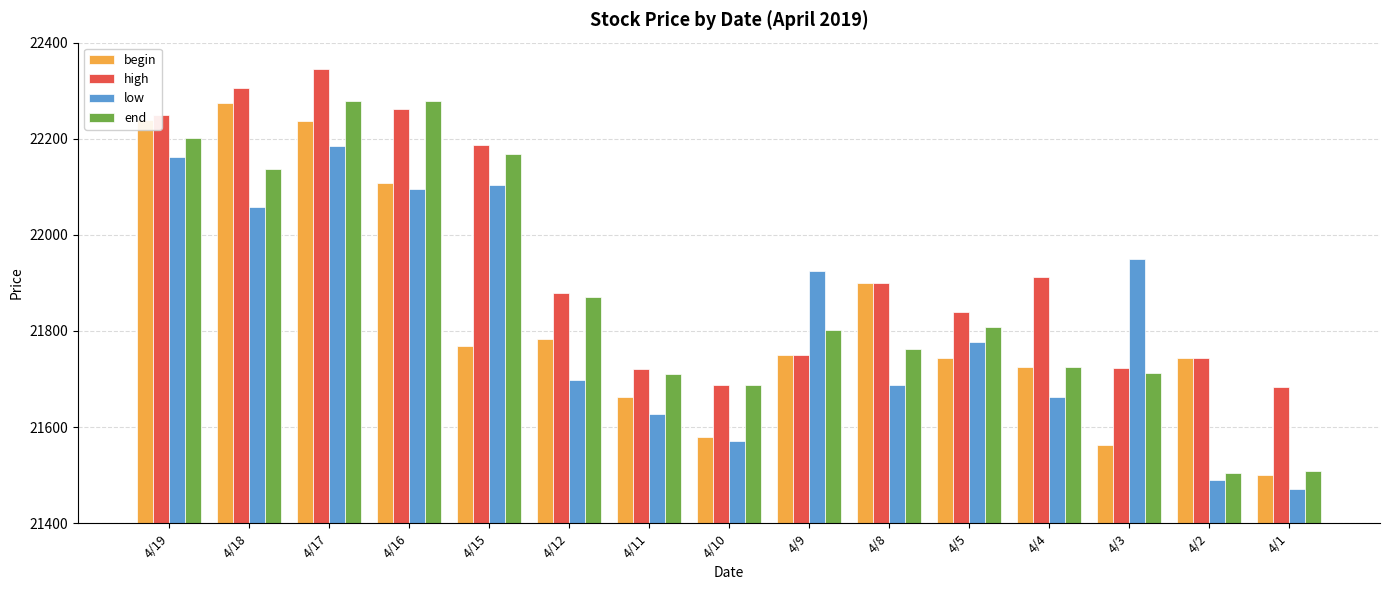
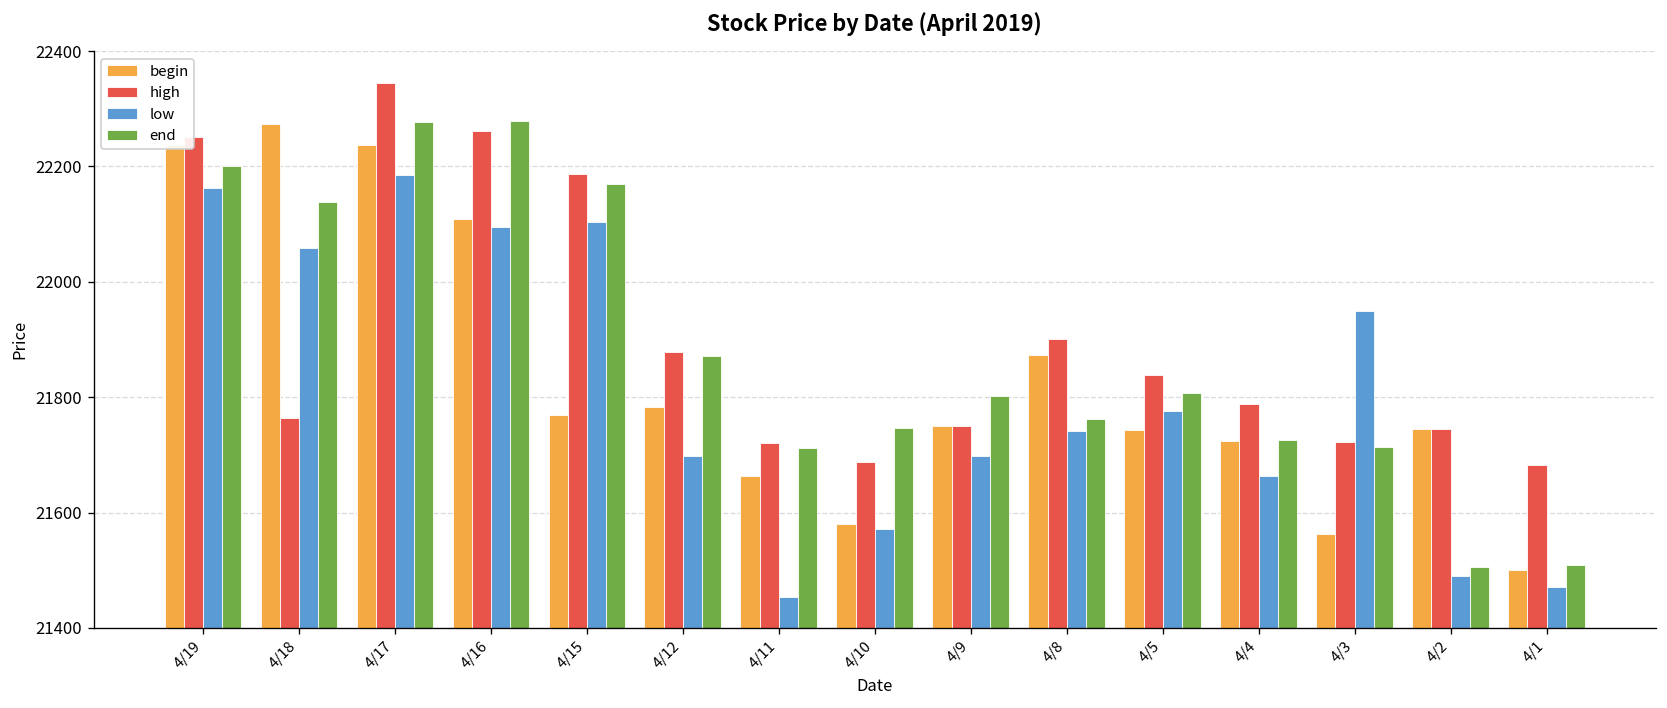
high, 4/18: 22310 -> 21760
low, 4/11: 21630 -> 21450
end, 4/10: 21690 -> 21750
low, 4/9: 21920 -> 21700
begin, 4/8: 21900 -> 21870
low, 4/8: 21690 -> 21740
high, 4/4: 21910 -> 21790
